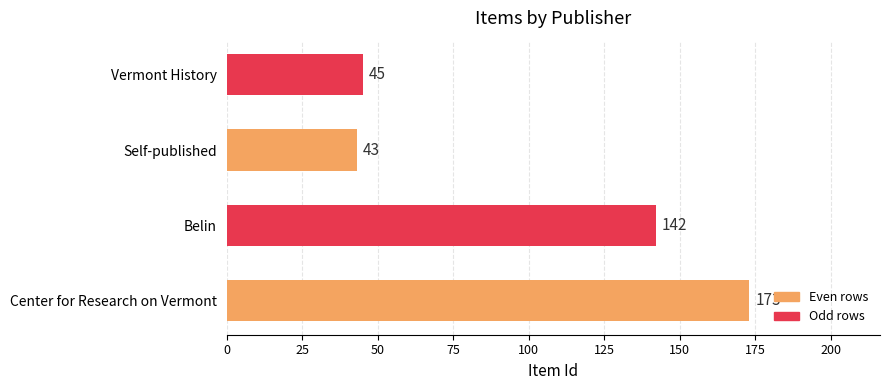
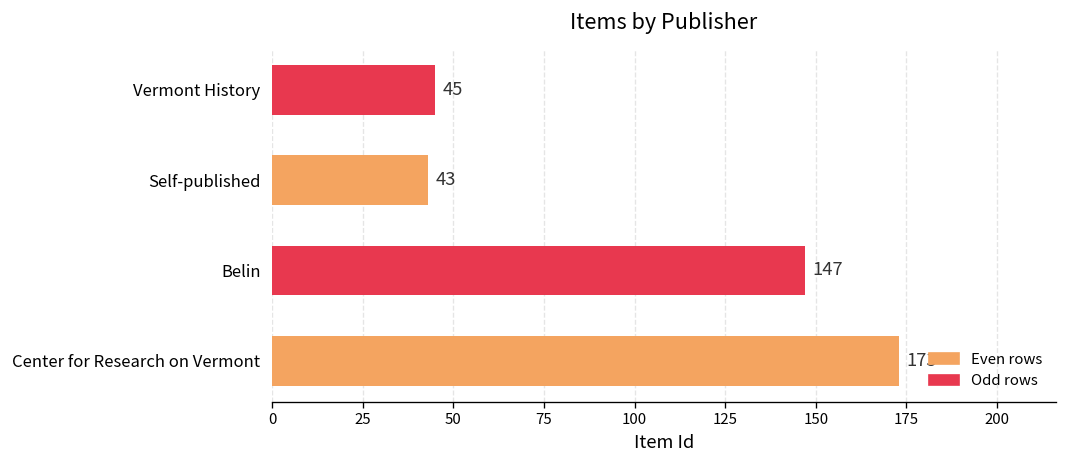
Belin: 142 -> 147
